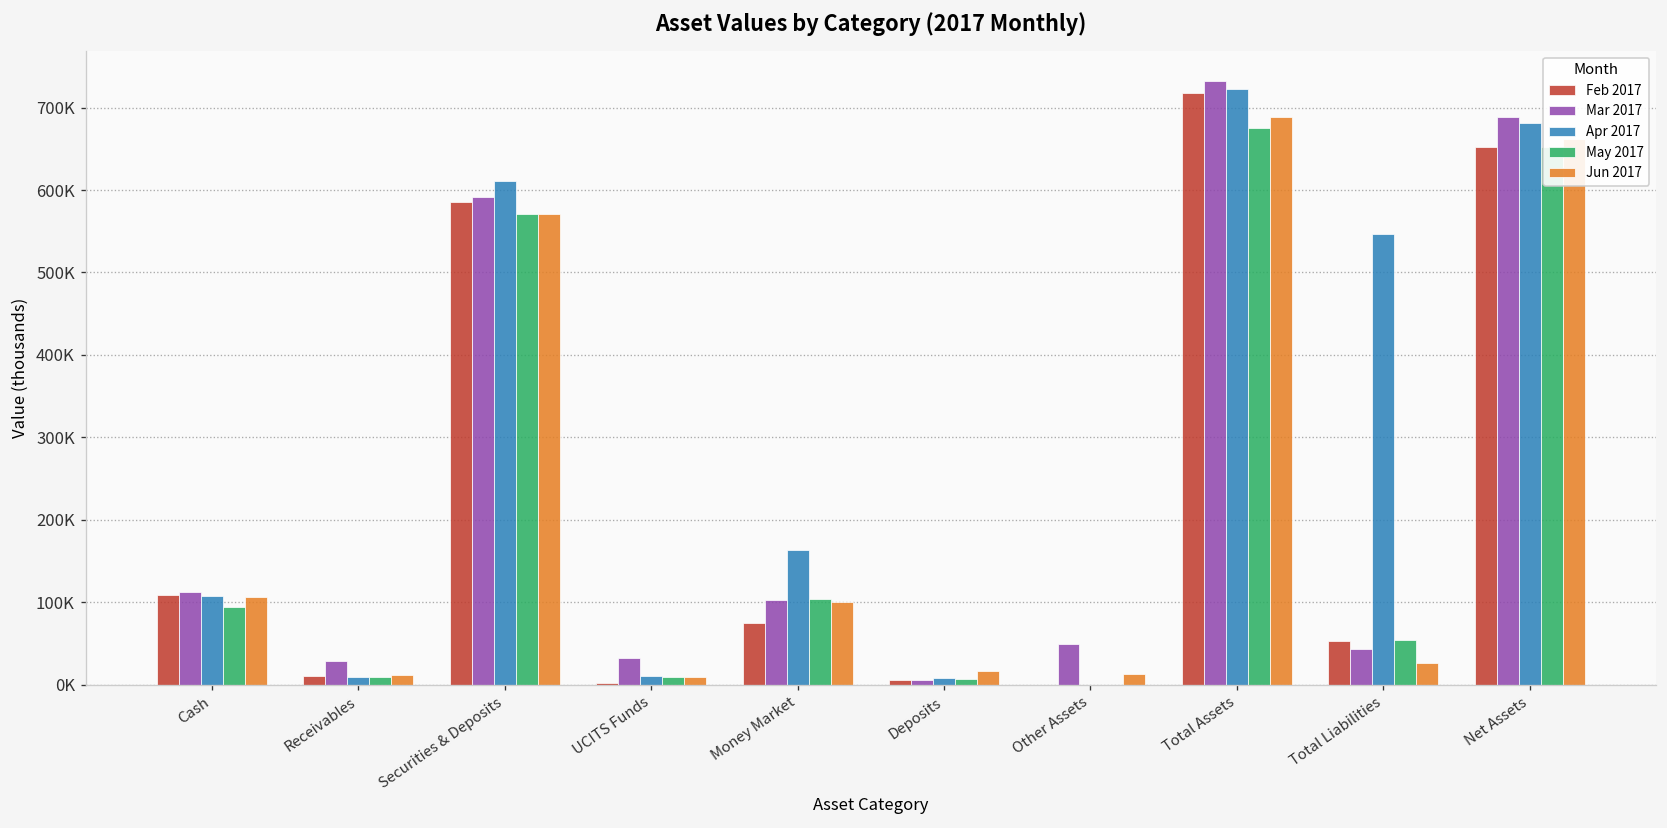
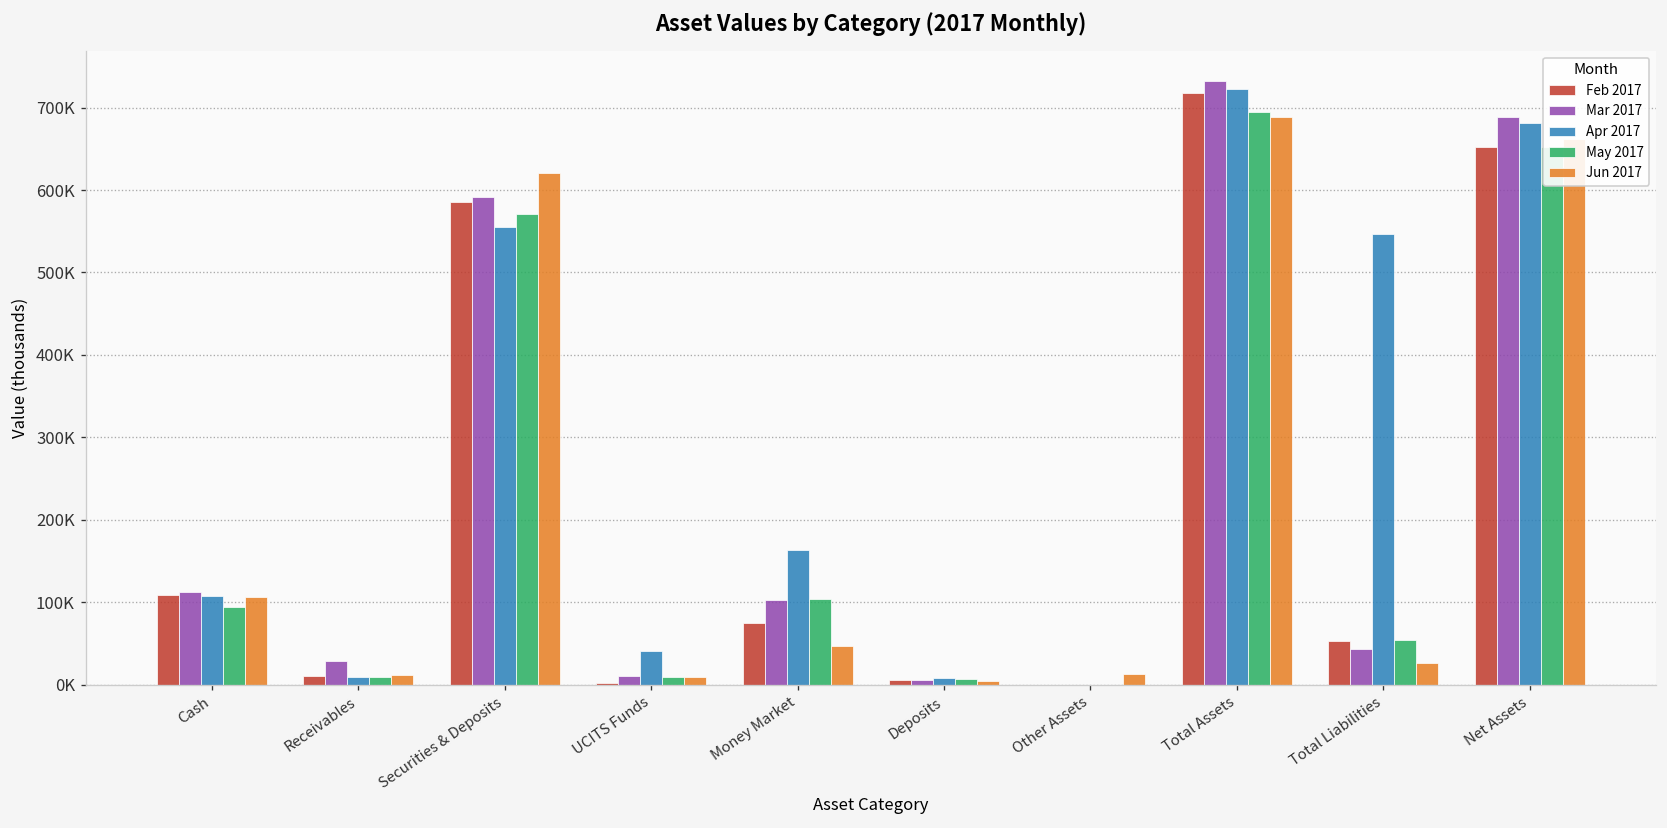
Apr 2017, Securities & Deposits: 610000 -> 550000
Jun 2017, Securities & Deposits: 570000 -> 620000
Mar 2017, UCITS Funds: 30000 -> 10000
Apr 2017, UCITS Funds: 10000 -> 40000
Jun 2017, Money Market: 100000 -> 50000
Jun 2017, Deposits: 20000 -> 0
Mar 2017, Other Assets: 50000 -> 0
May 2017, Total Assets: 680000 -> 690000
